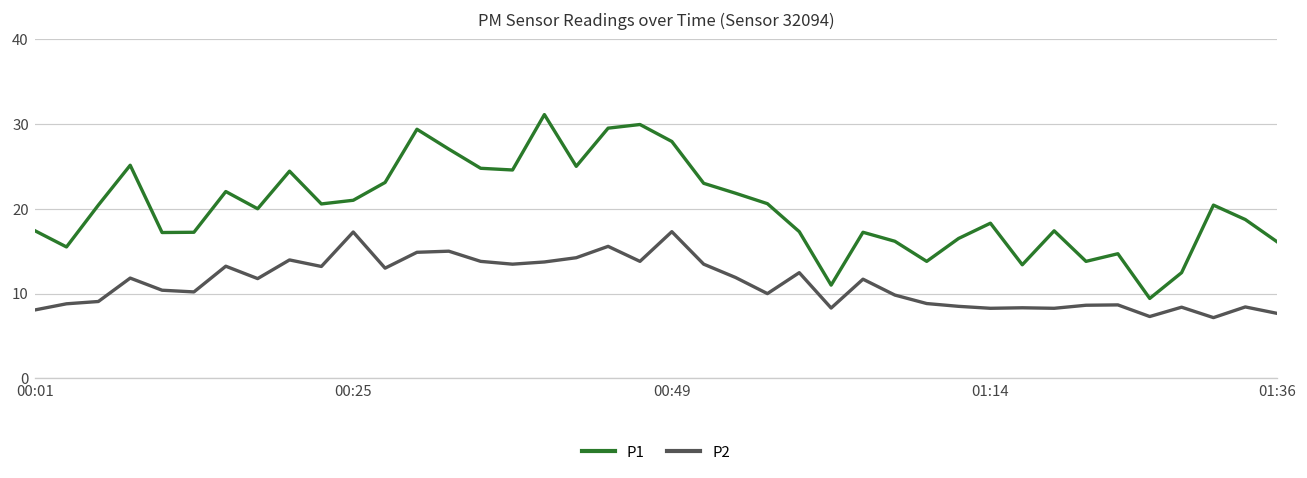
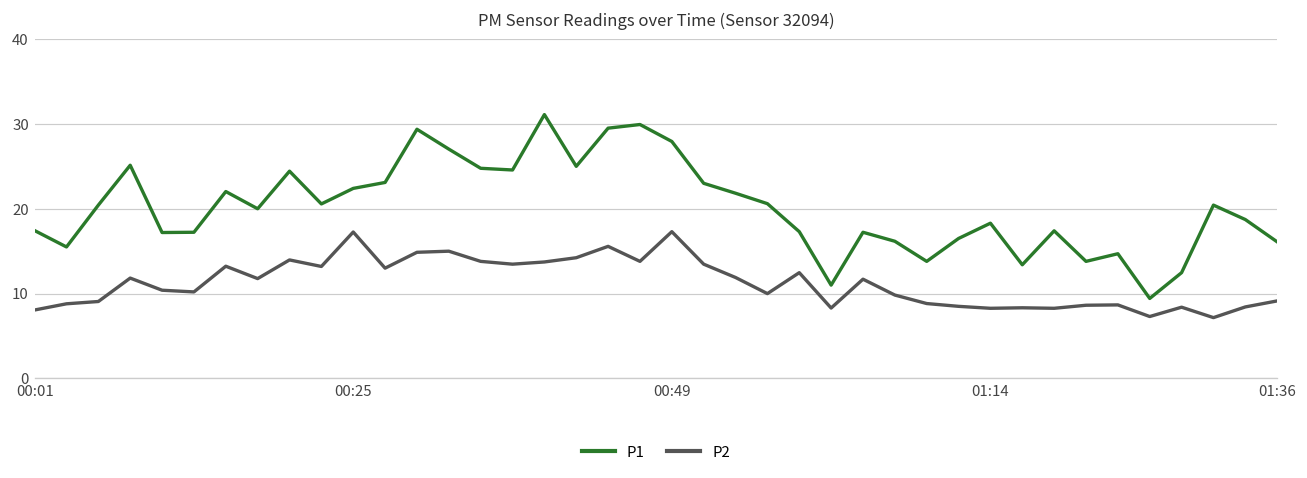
P1, 00:25: 21 -> 22
P2, 01:36: 8 -> 9
